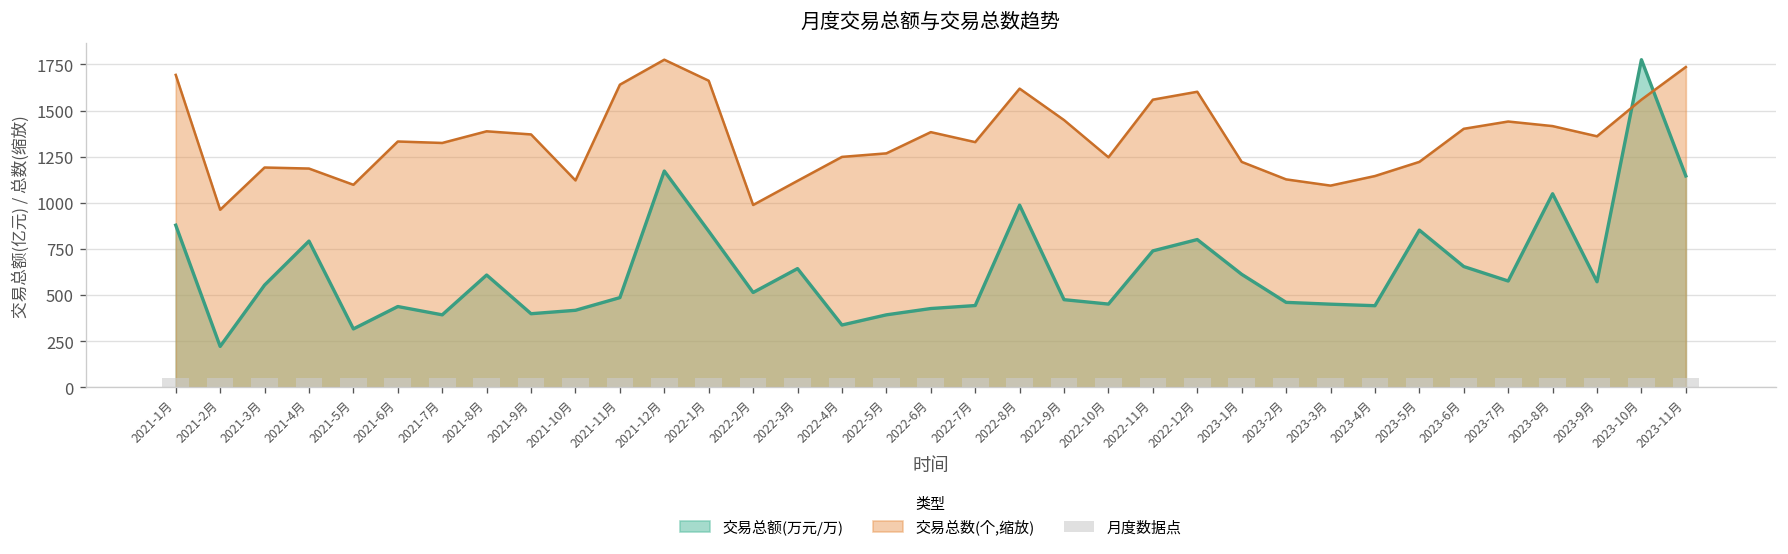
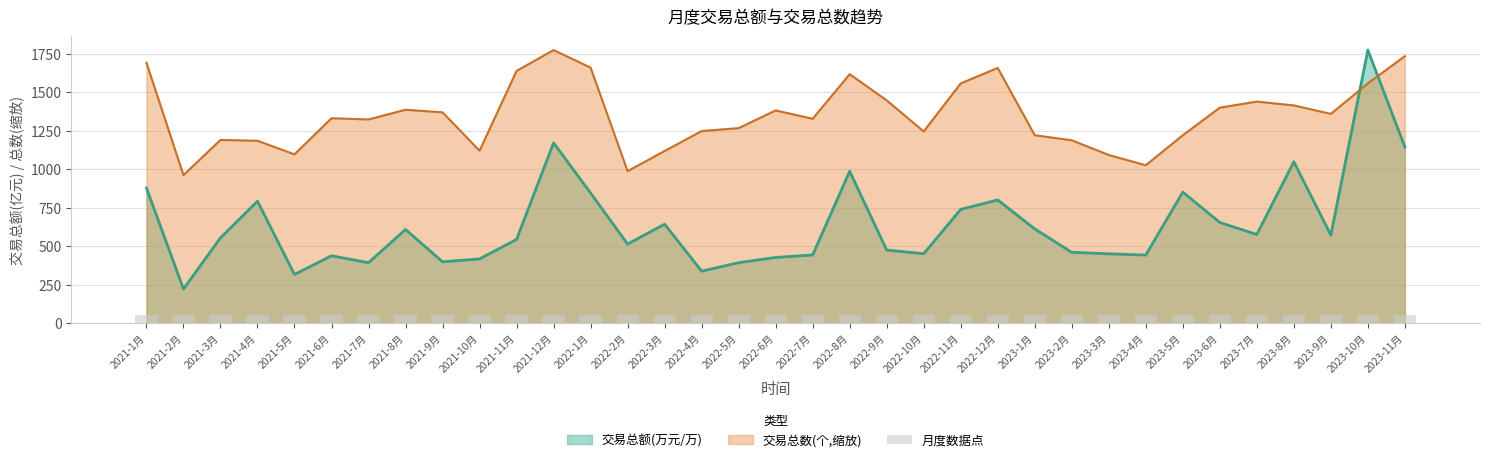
交易总额(万元/万), 2021-11月: 490 -> 540
交易总数(个,缩放), 2022-12月: 1600 -> 1660
交易总数(个,缩放), 2023-2月: 1130 -> 1190
交易总数(个,缩放), 2023-4月: 1140 -> 1030
